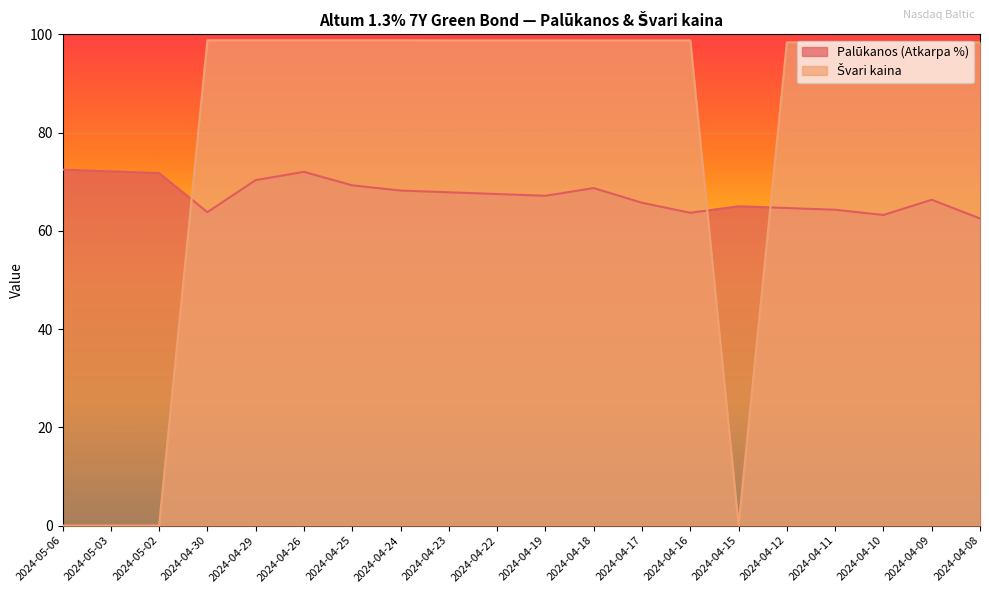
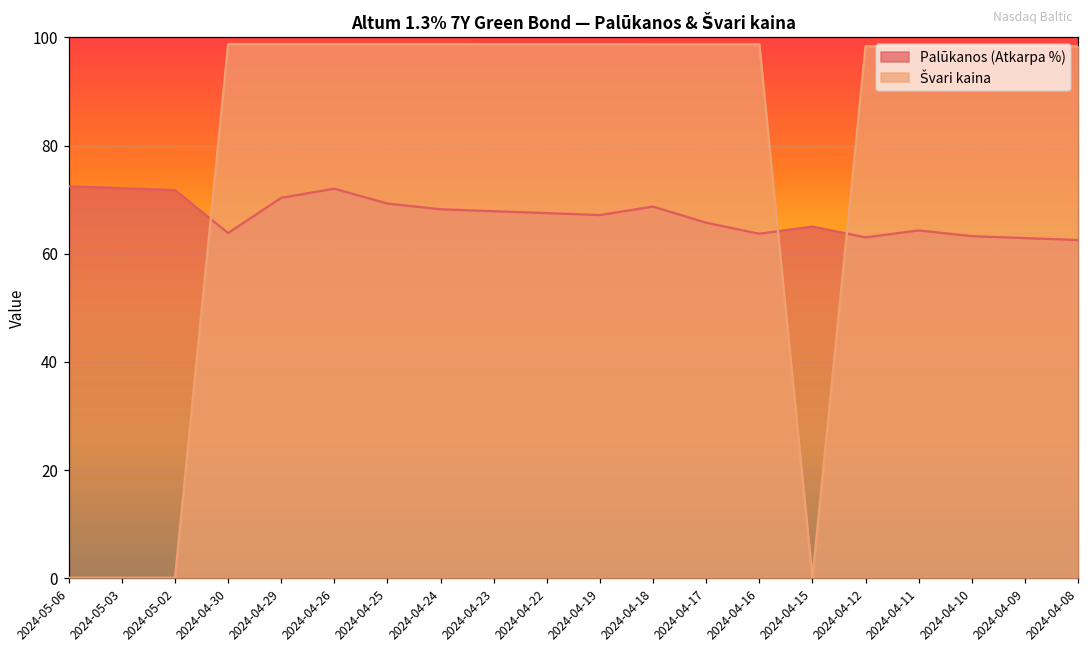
Palūkanos (Atkarpa %), 2024-04-12: 65 -> 63
Palūkanos (Atkarpa %), 2024-04-09: 66 -> 63
